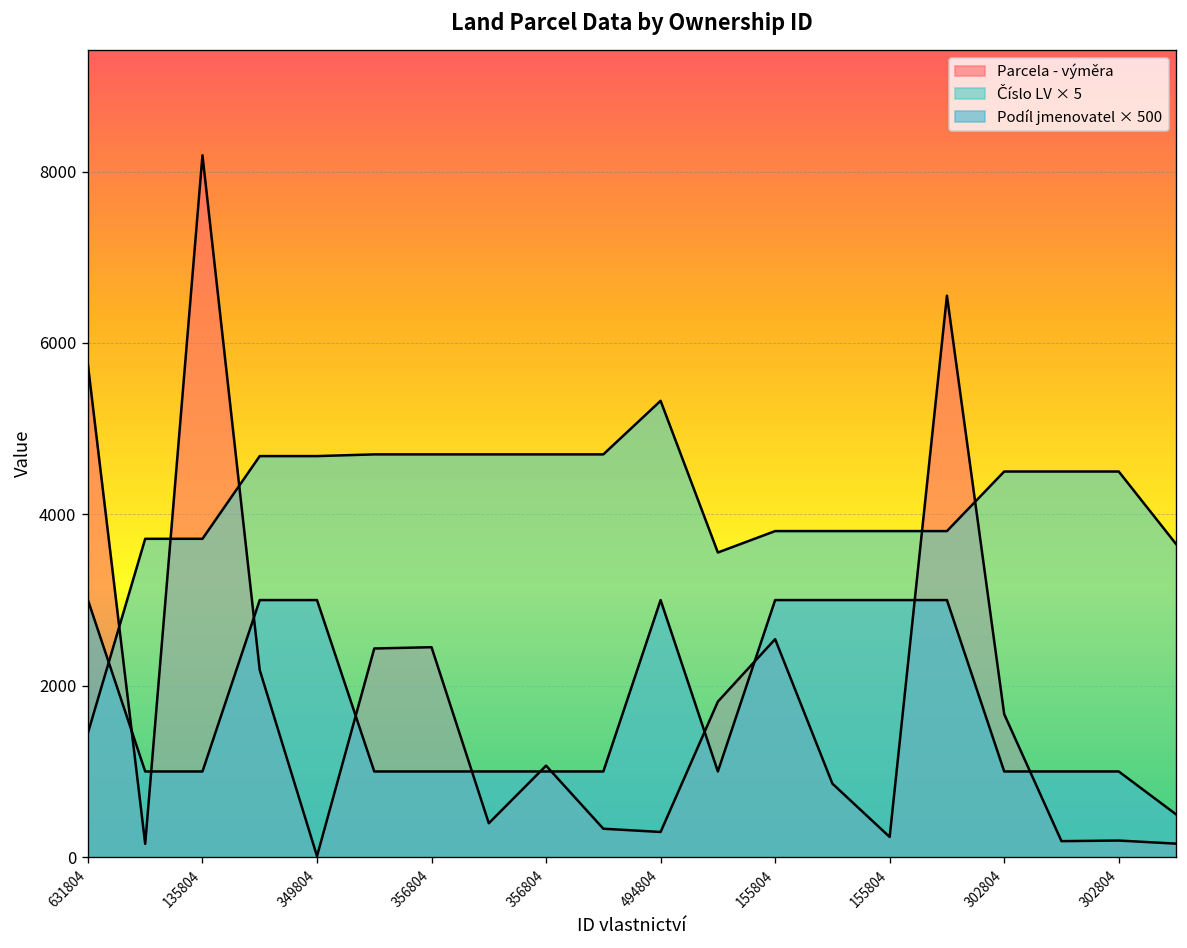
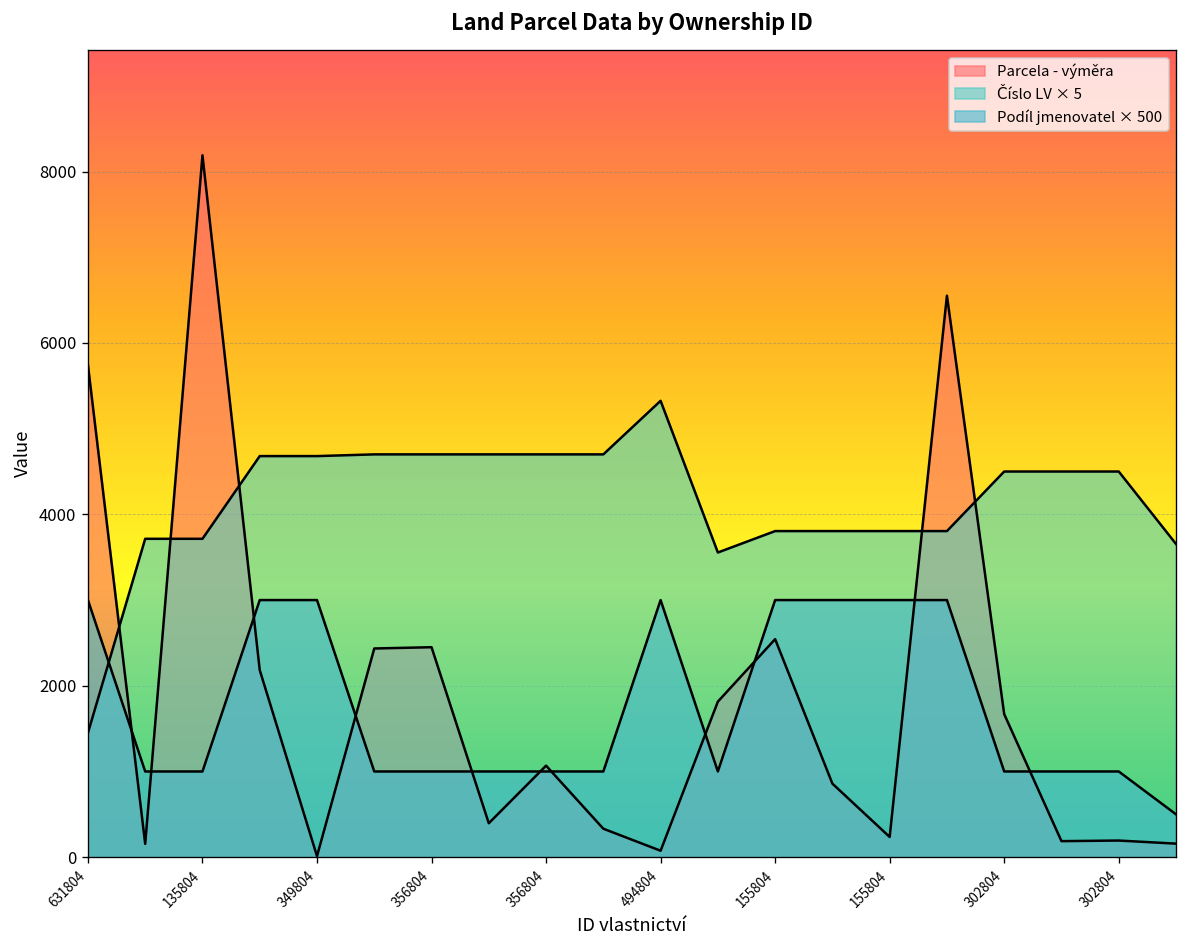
Parcela - výměra, 494804: 300 -> 100
